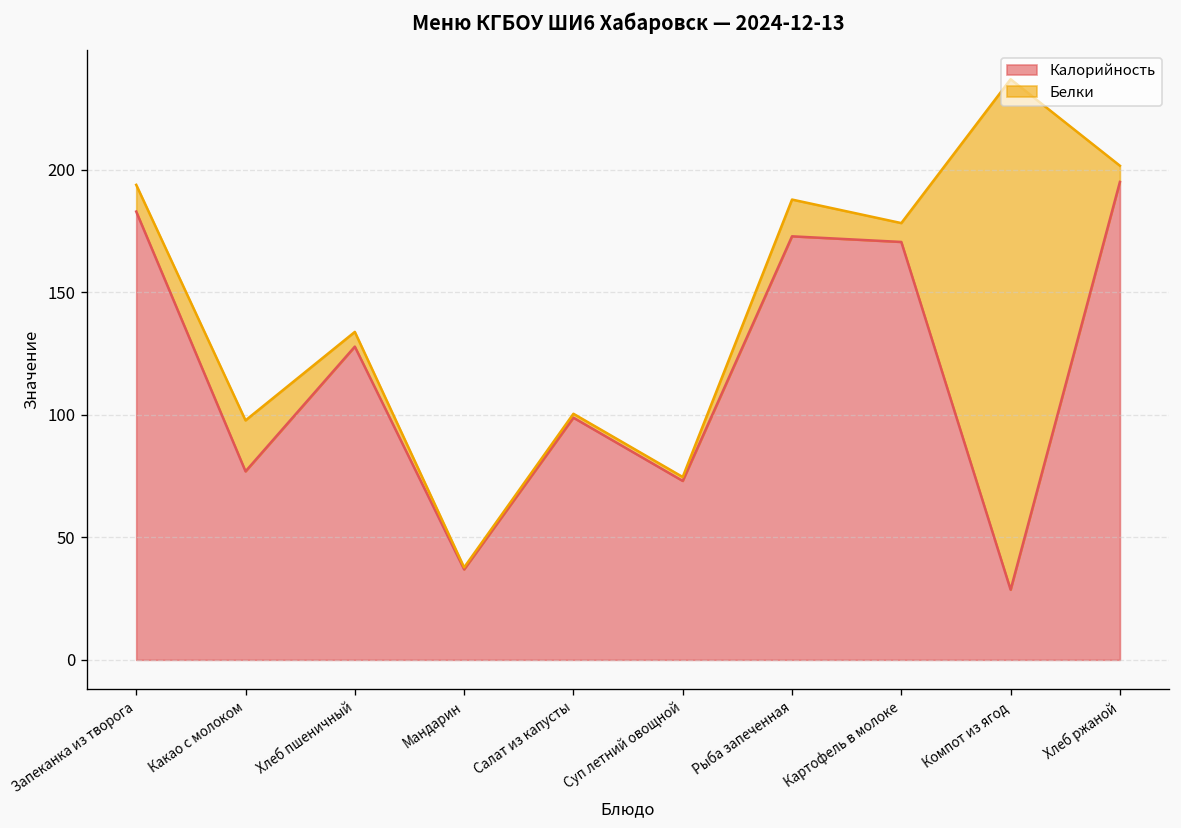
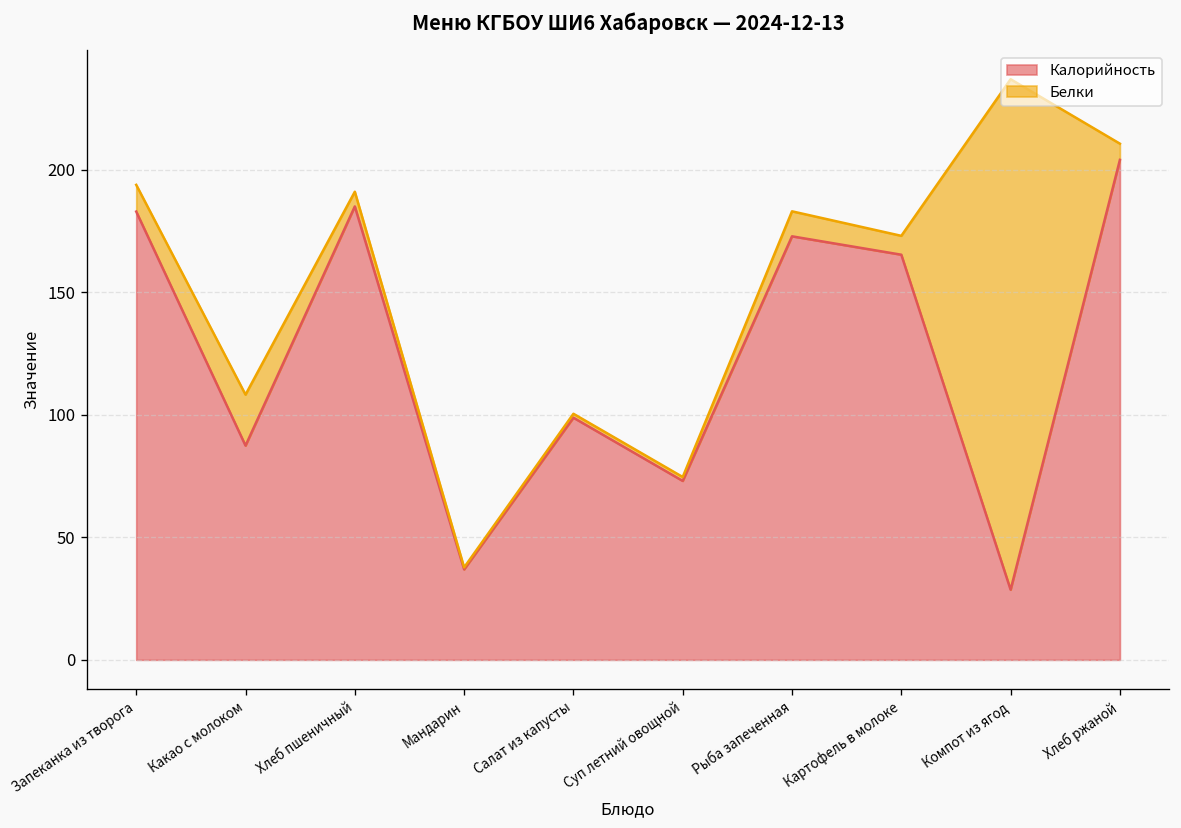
Калорийность, Какао с молоком: 77 -> 87
Калорийность, Хлеб пшеничный: 128 -> 185
Белки, Рыба запеченная: 15 -> 10
Калорийность, Картофель в молоке: 171 -> 165
Калорийность, Хлеб ржаной: 195 -> 204
